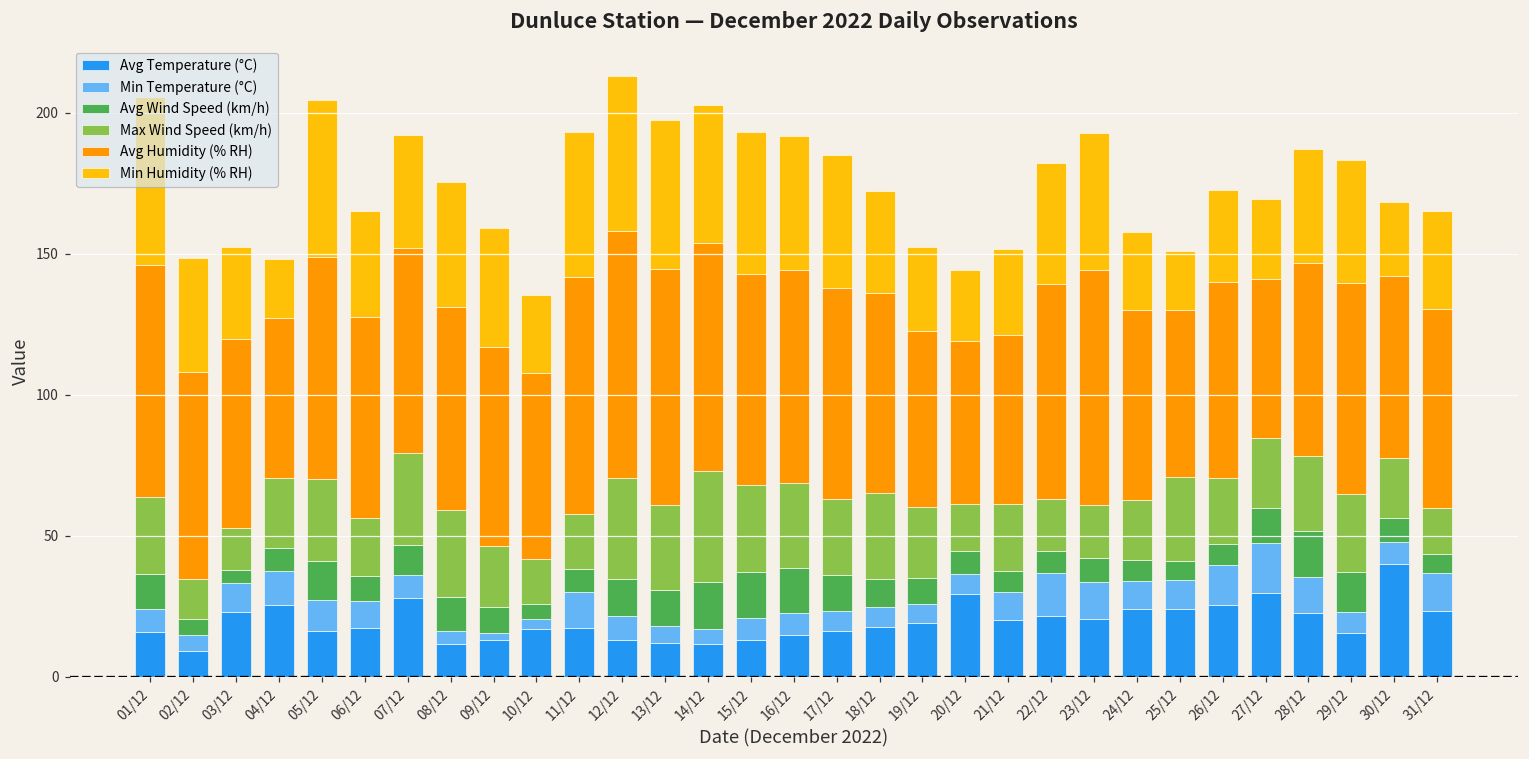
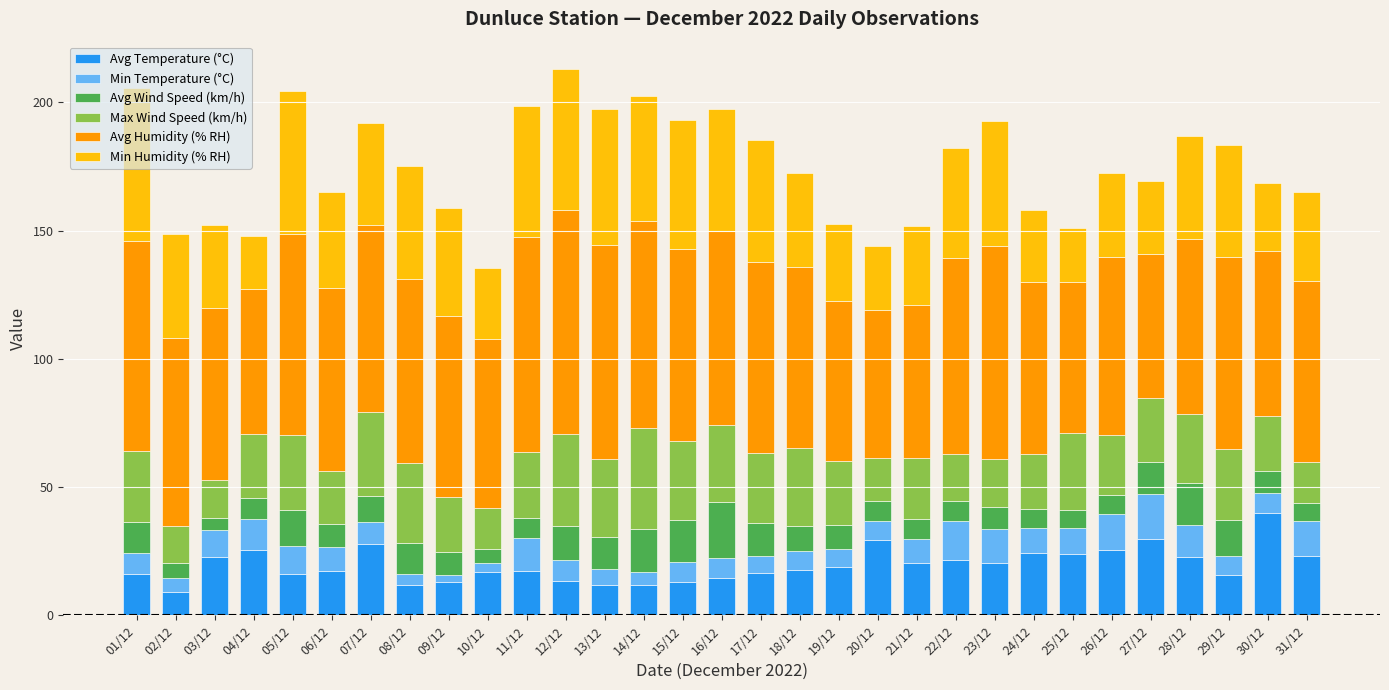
Max Wind Speed (km/h), 11/12: 20 -> 25
Avg Wind Speed (km/h), 16/12: 16 -> 22
